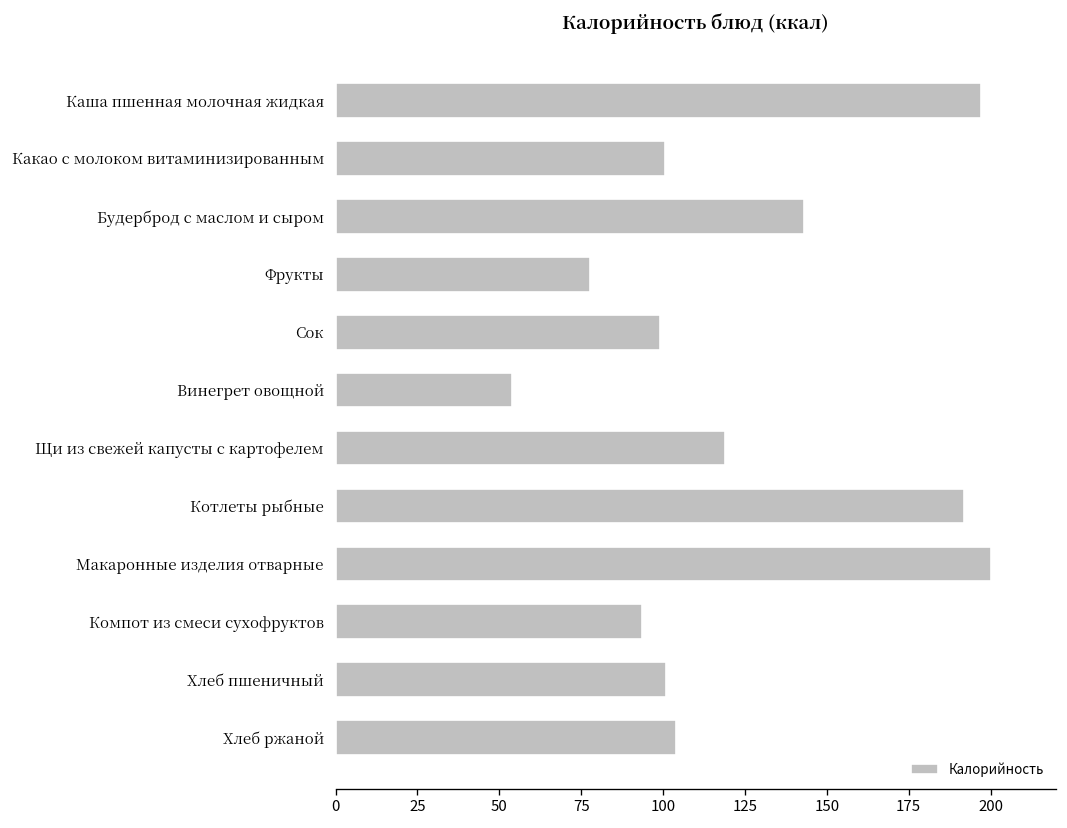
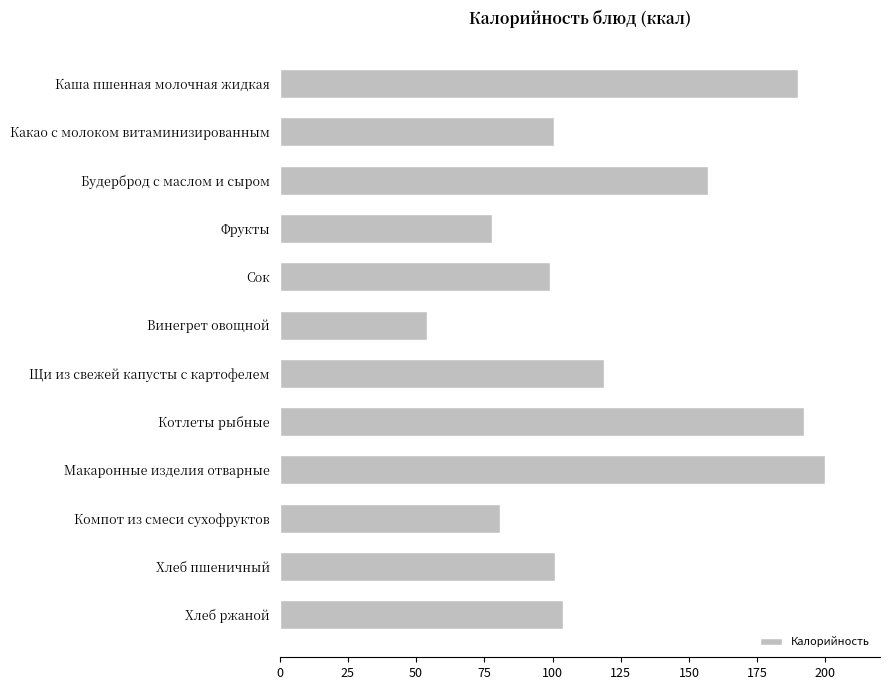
Каша пшенная молочная жидкая: 197 -> 190
Будерброд с маслом и сыром: 143 -> 157
Компот из смеси сухофруктов: 94 -> 81
